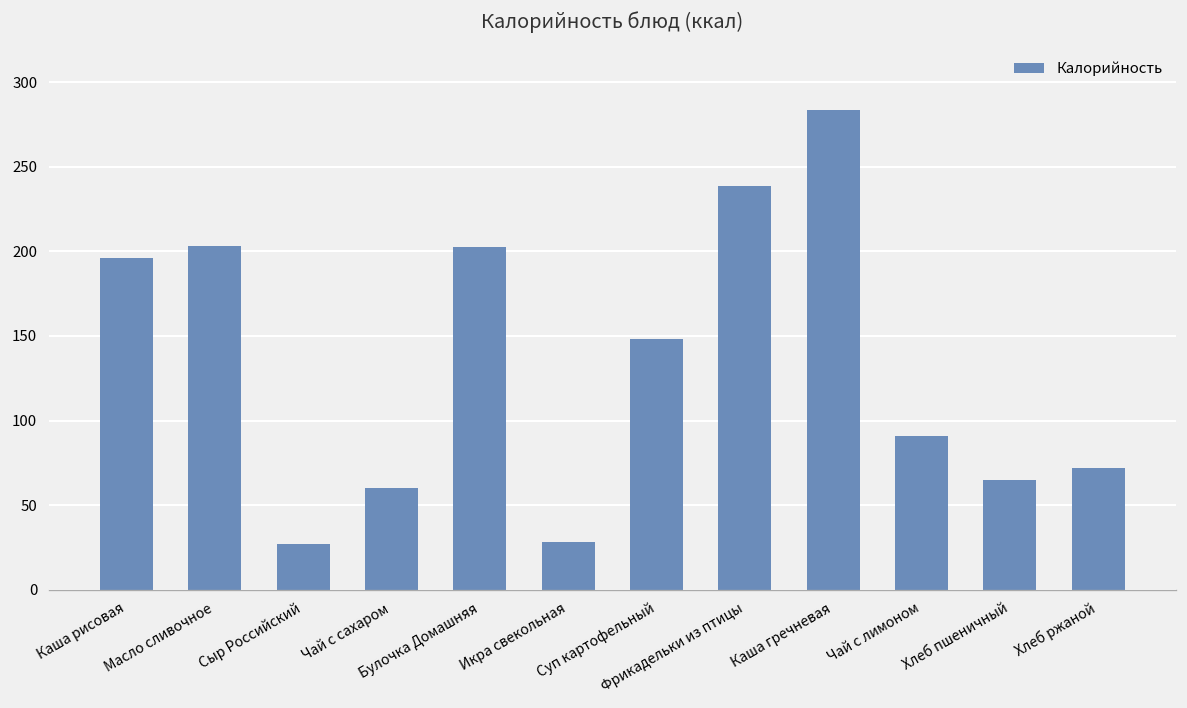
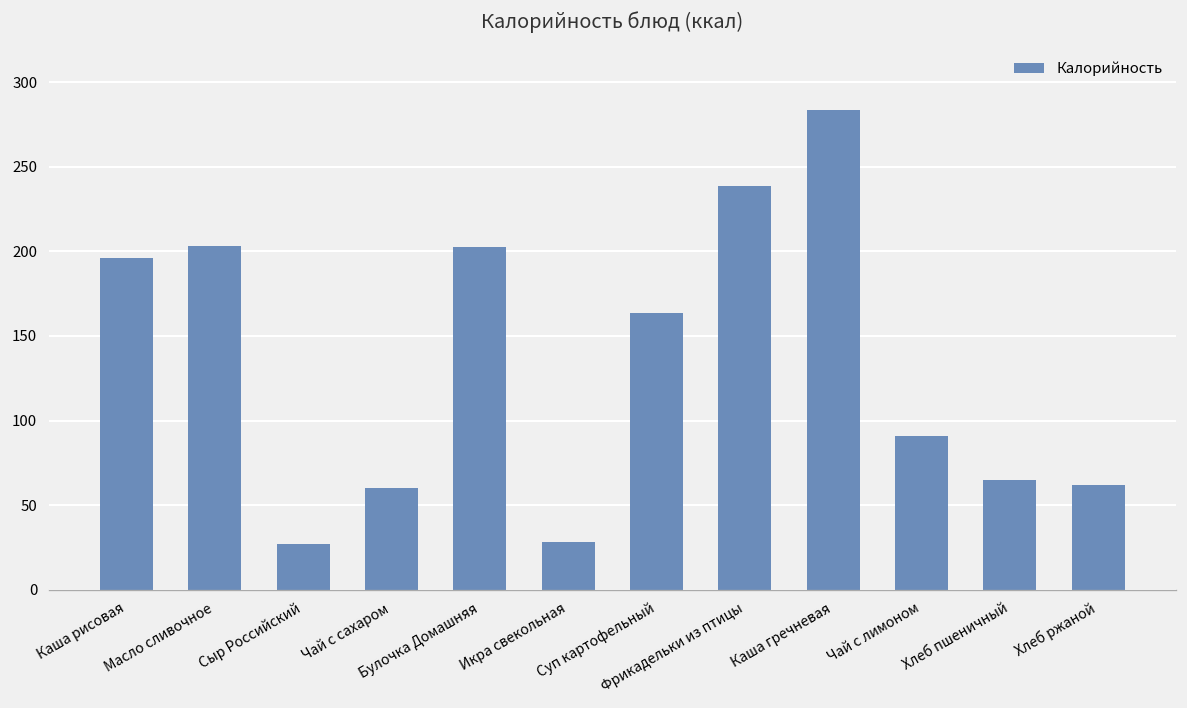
Суп картофельный: 148 -> 164
Хлеб ржаной: 72 -> 62
